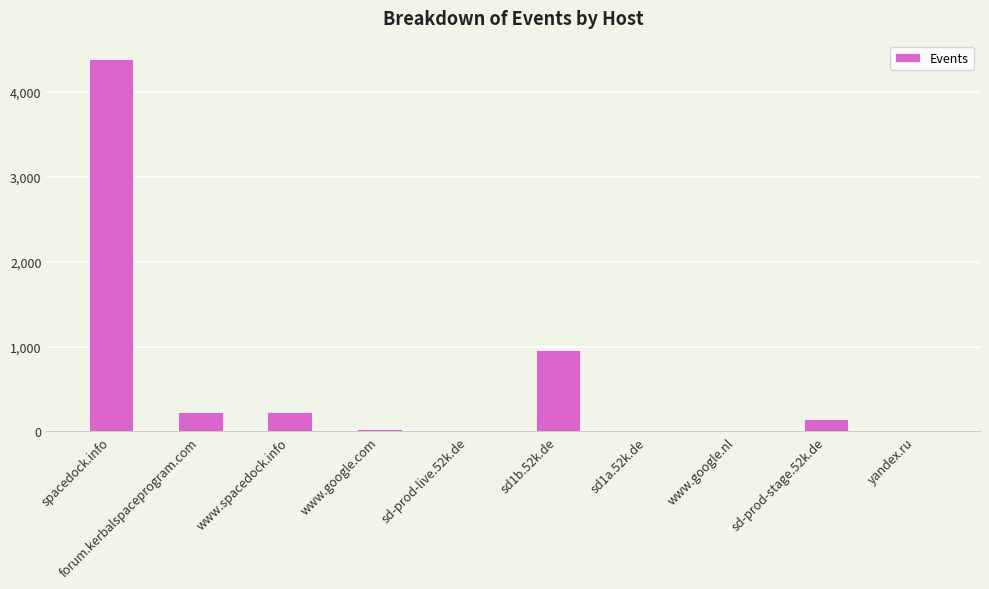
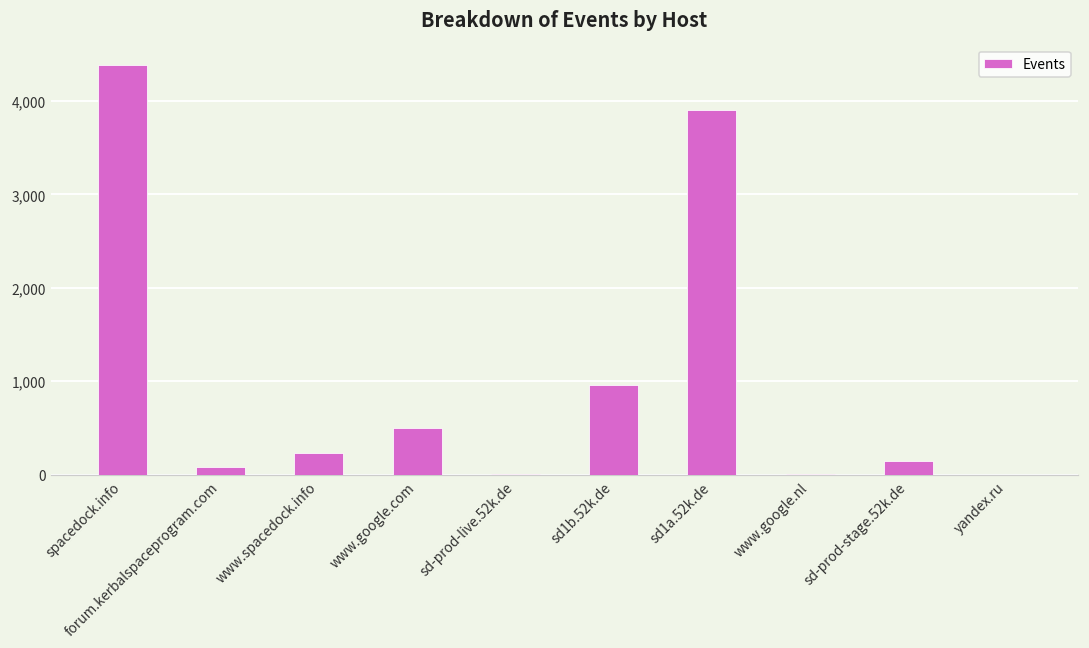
forum.kerbalspaceprogram.com: 200 -> 100
www.google.com: 0 -> 500
sd1a.52k.de: 0 -> 3,900
